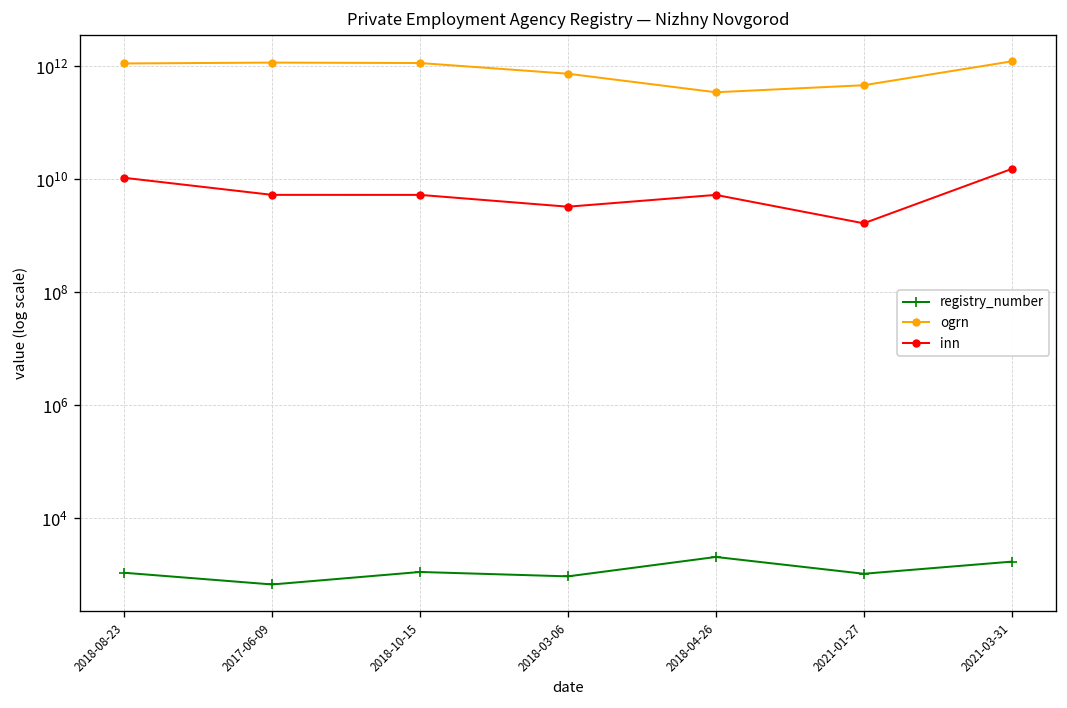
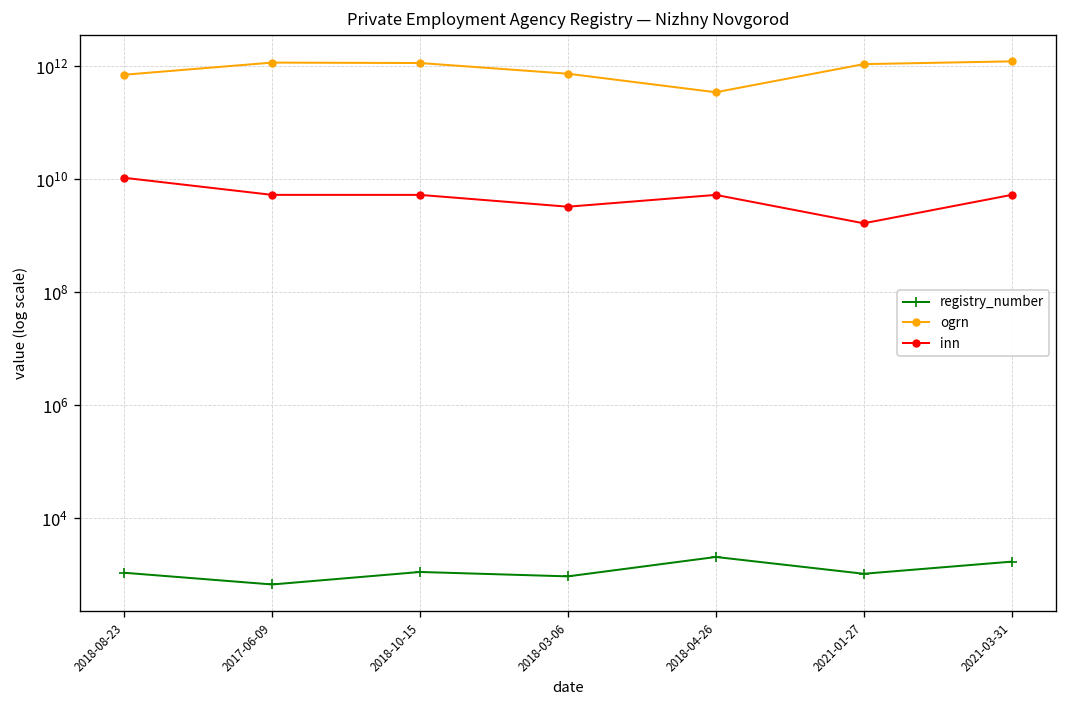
ogrn, 2018-08-23: 1100000000000 -> 700000000000
ogrn, 2021-01-27: 500000000000 -> 1100000000000
inn, 2021-03-31: 15000000000 -> 5000000000
